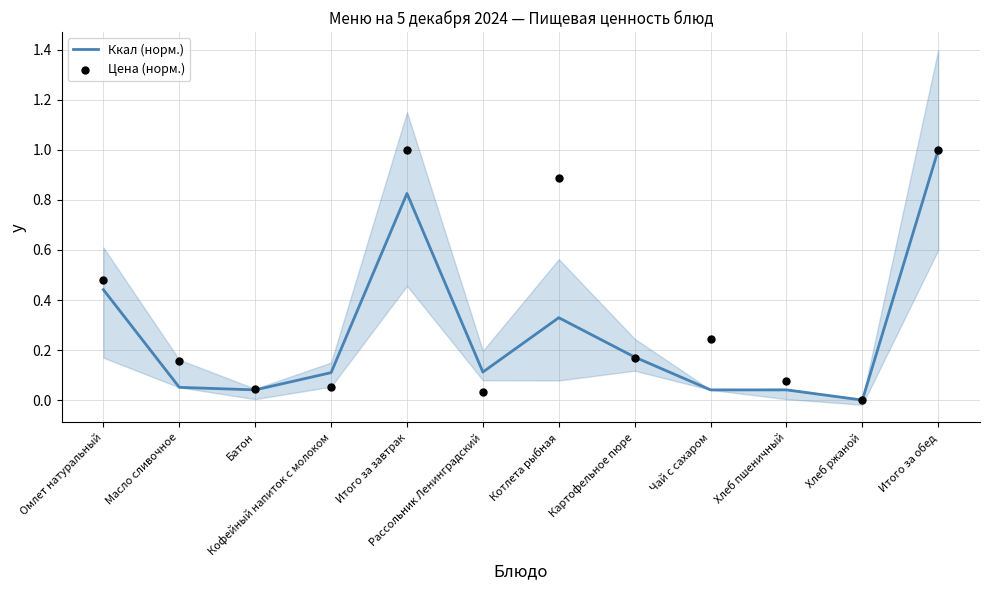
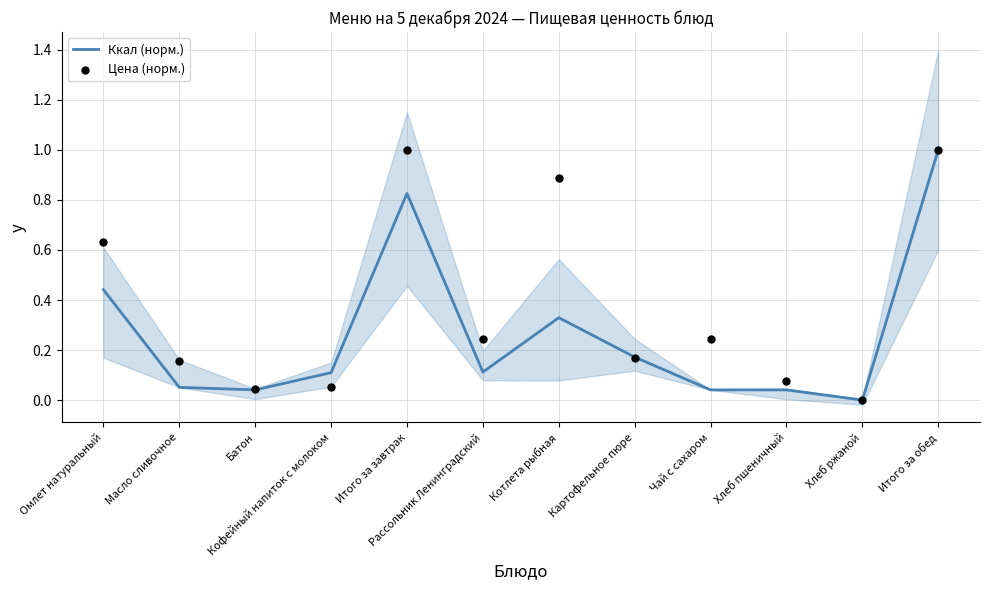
Цена (норм.), Омлет натуральный: 0.48 -> 0.63
Цена (норм.), Рассольник Ленинградский: 0.03 -> 0.24
